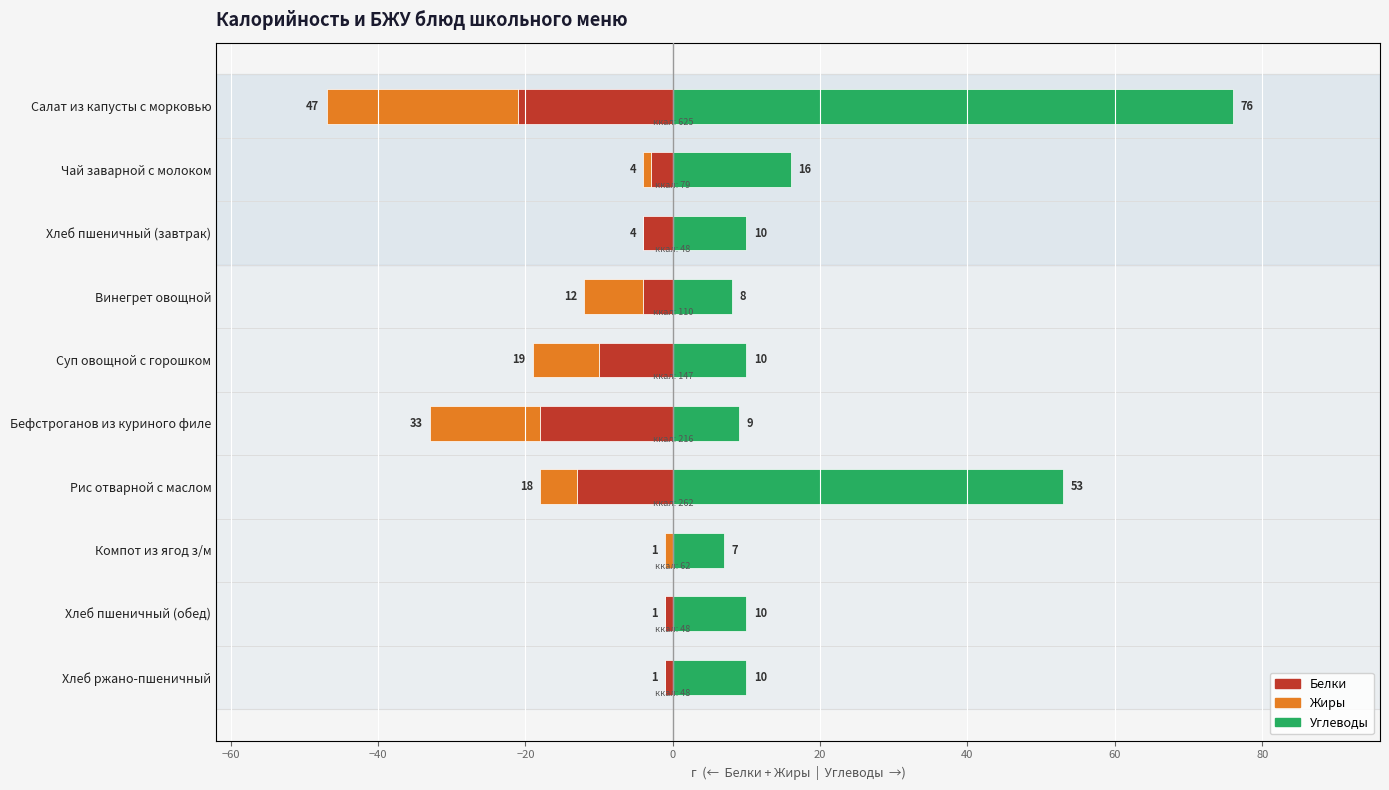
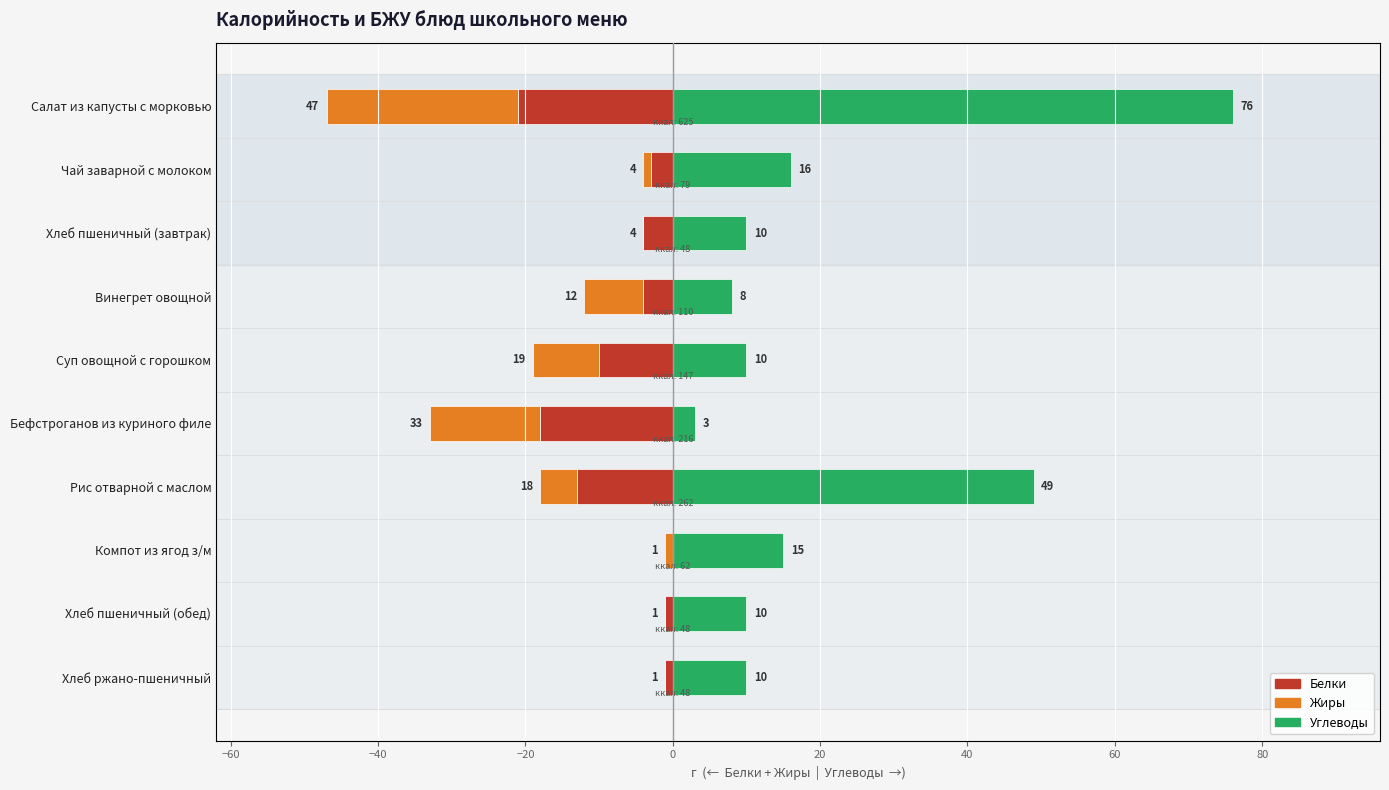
Углеводы, Бефстроганов из куриного филе: 9 -> 3
Углеводы, Рис отварной с маслом: 53 -> 49
Углеводы, Компот из ягод з/м: 7 -> 15
